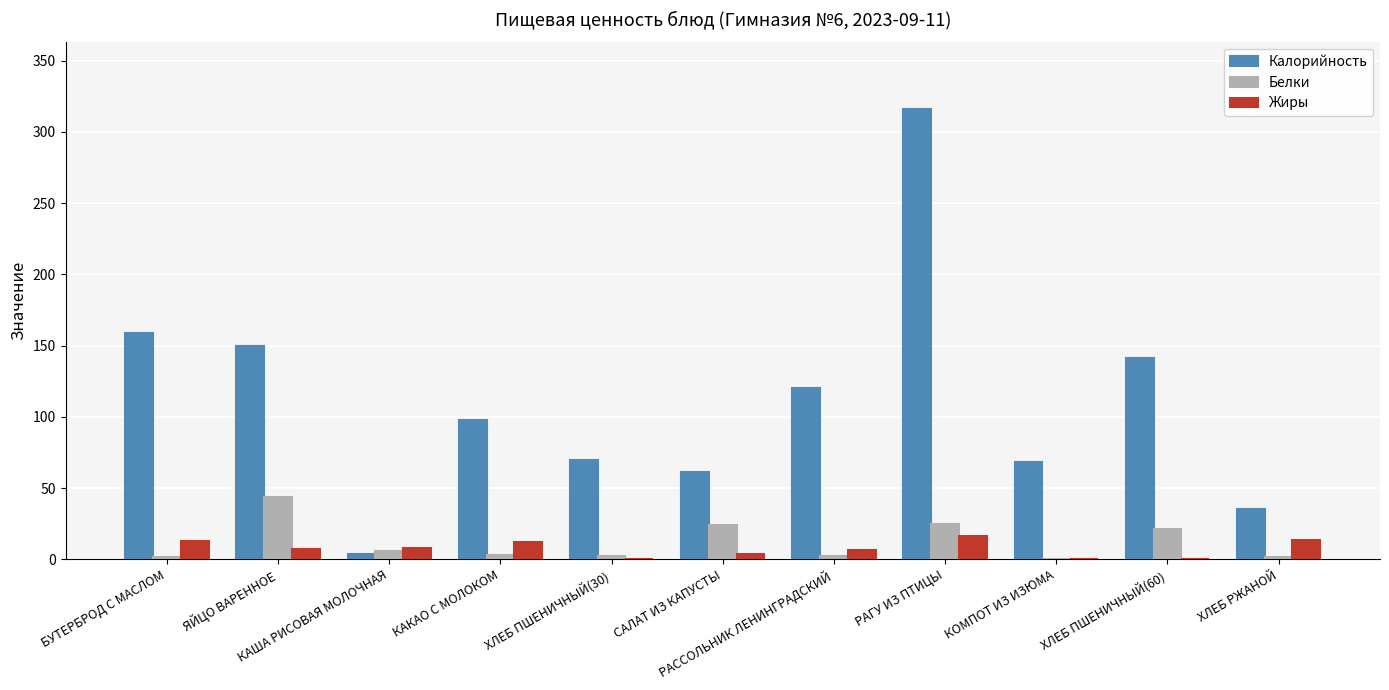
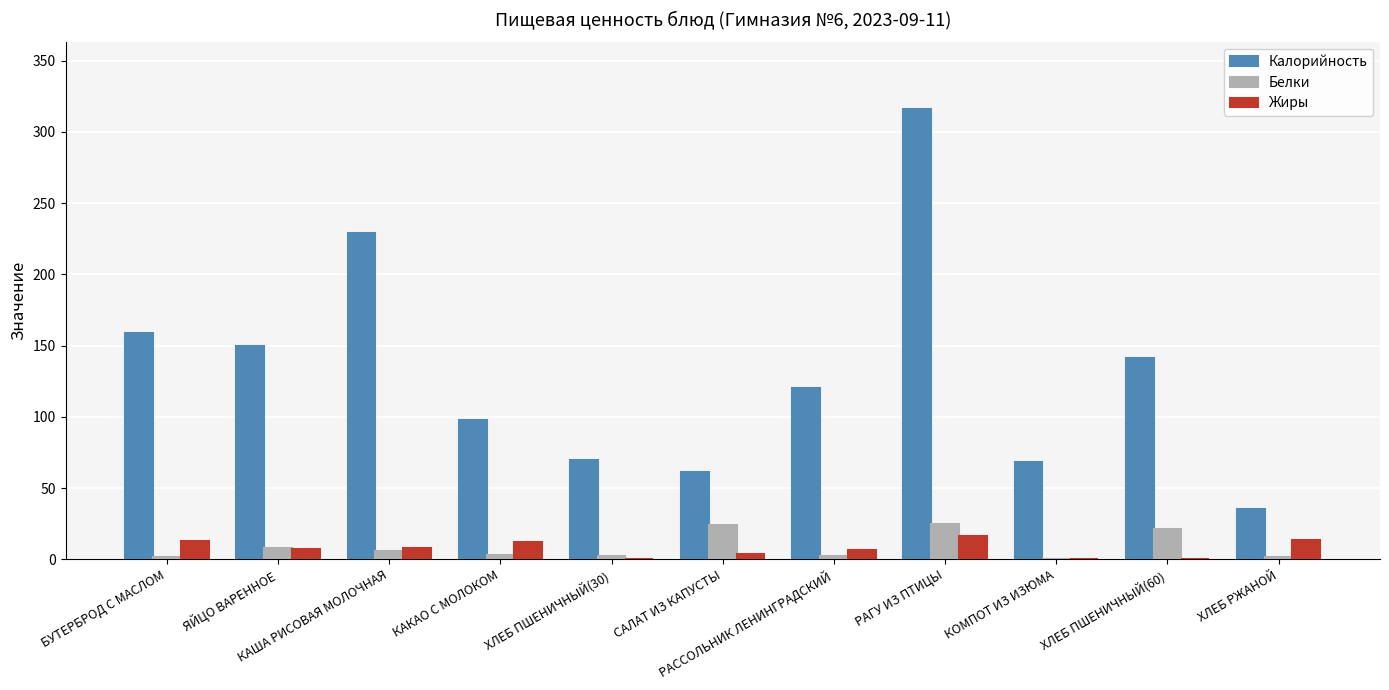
Белки, ЯЙЦО ВАРЕННОЕ: 44 -> 8
Калорийность, КАША РИСОВАЯ МОЛОЧНАЯ: 4 -> 229
